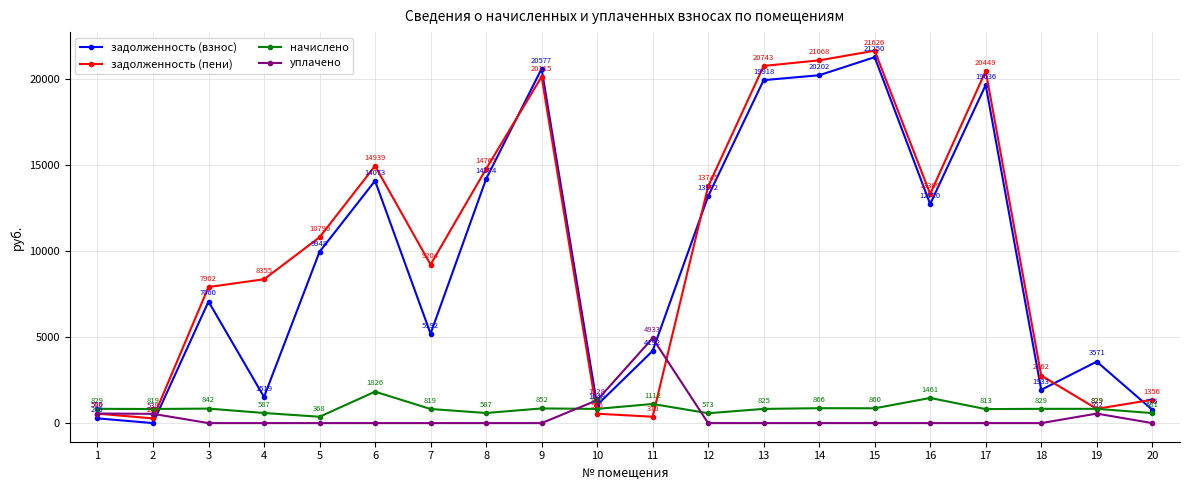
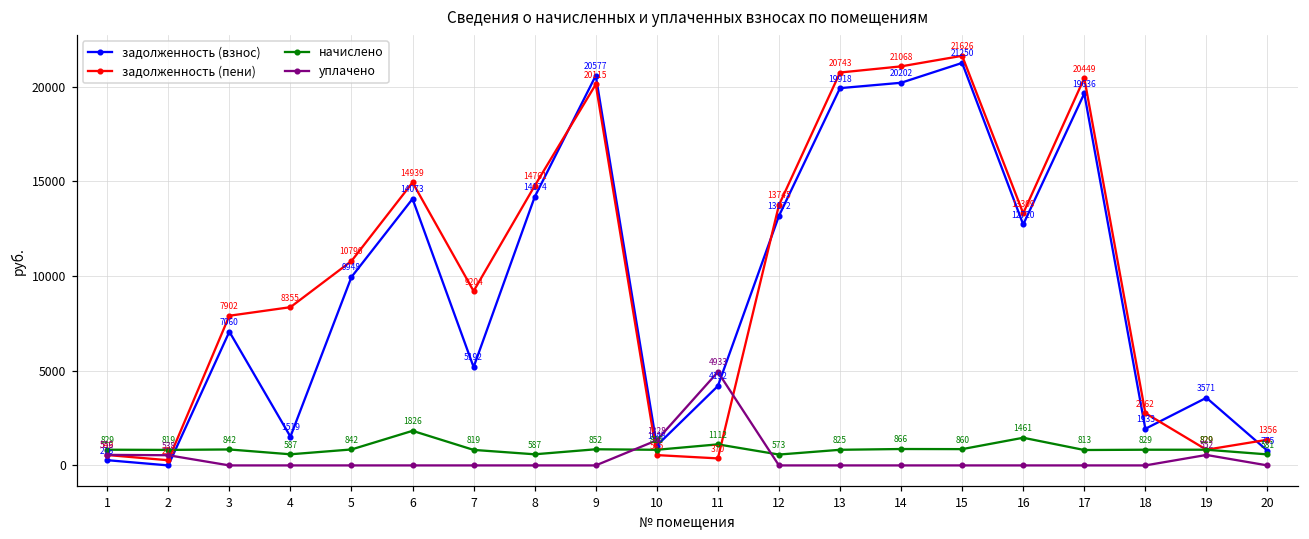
начислено, 5: 368 -> 842
